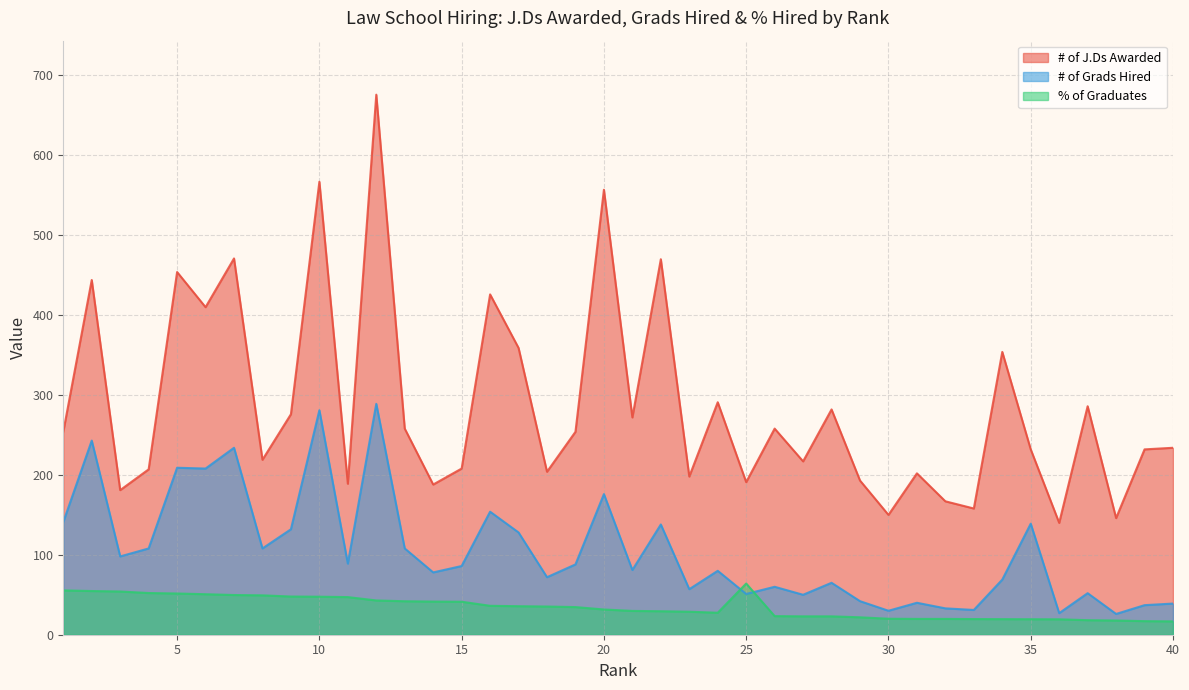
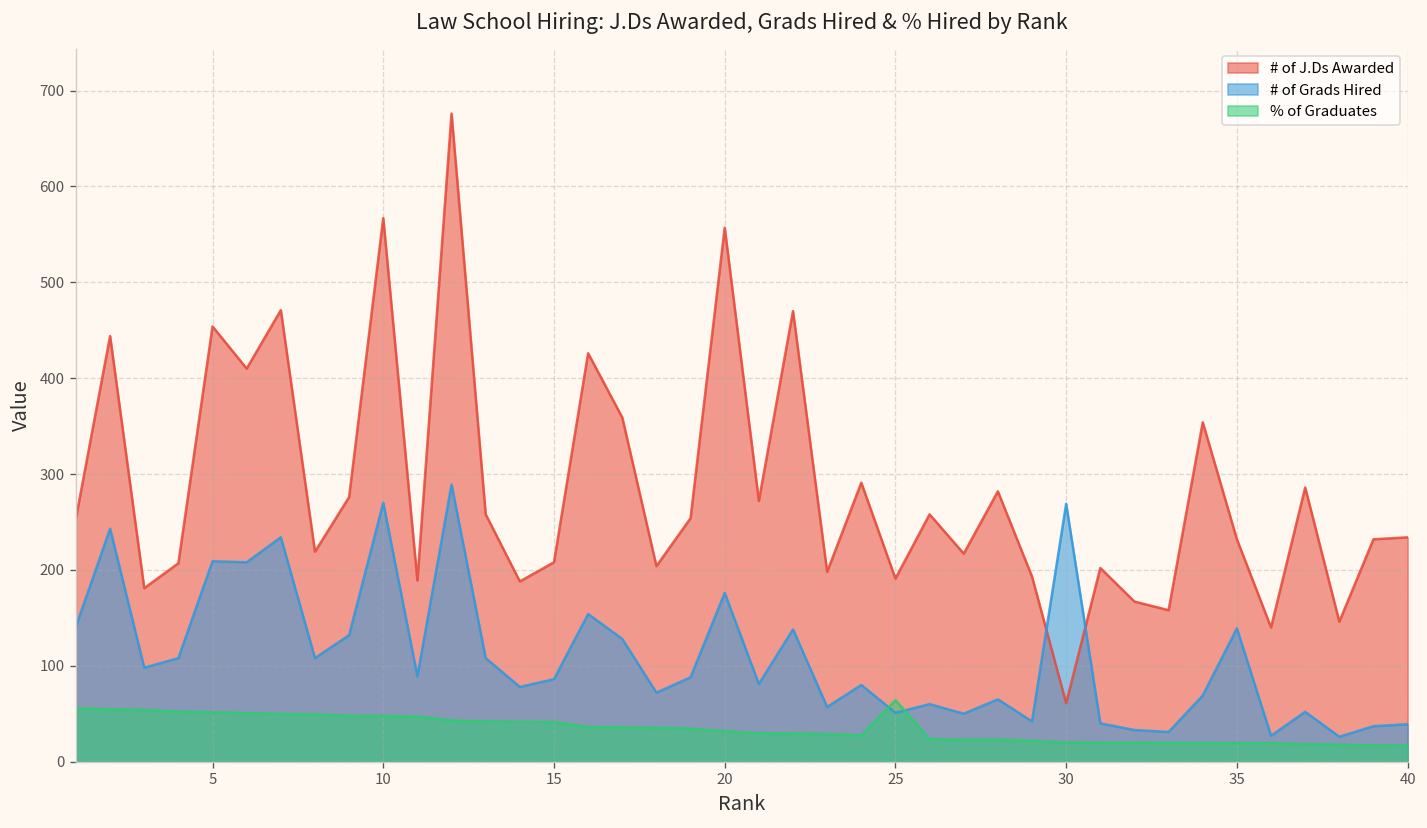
# of Grads Hired, 10: 280 -> 270
# of J.Ds Awarded, 30: 150 -> 60
# of Grads Hired, 30: 30 -> 270
